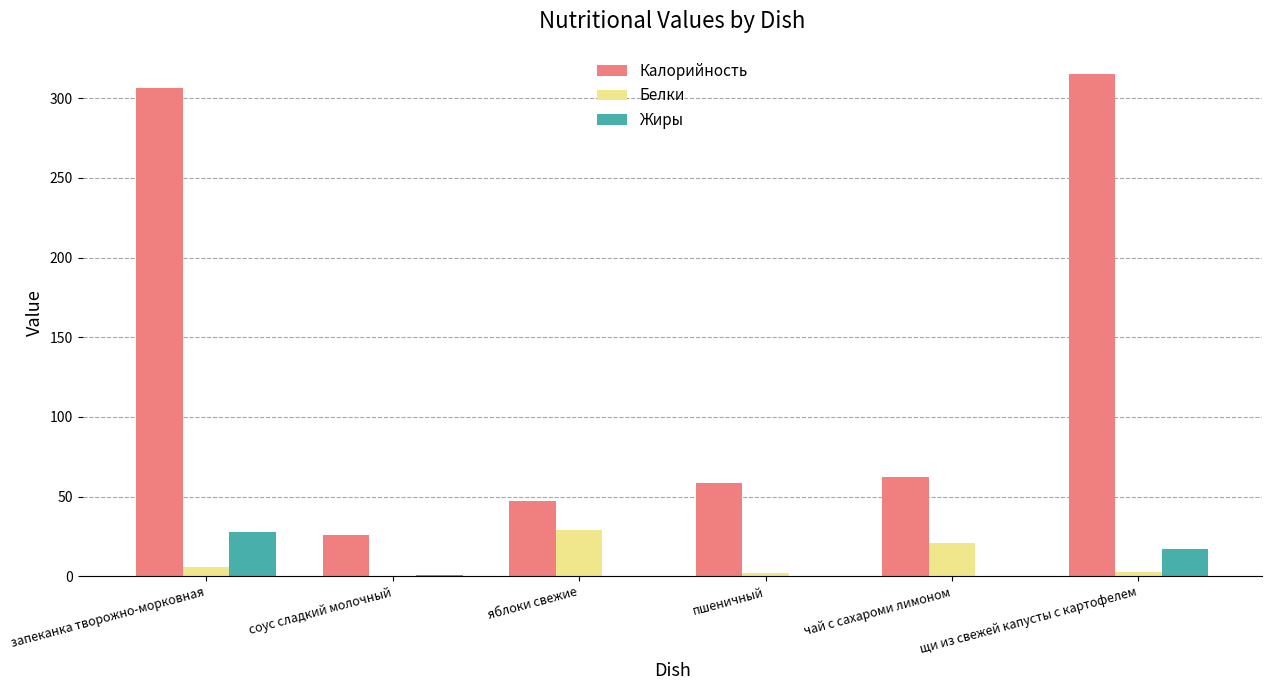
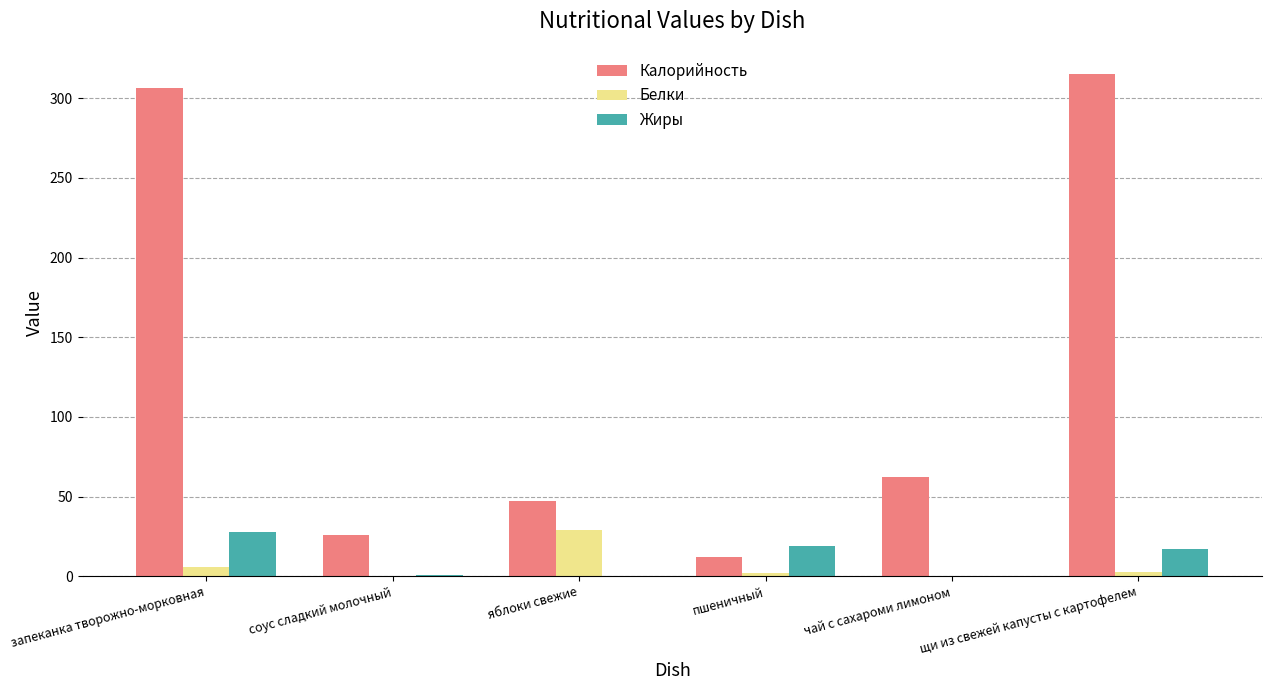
Калорийность, пшеничный: 58 -> 12
Жиры, пшеничный: 0 -> 19
Белки, чай с сахароми лимоном: 21 -> 0
